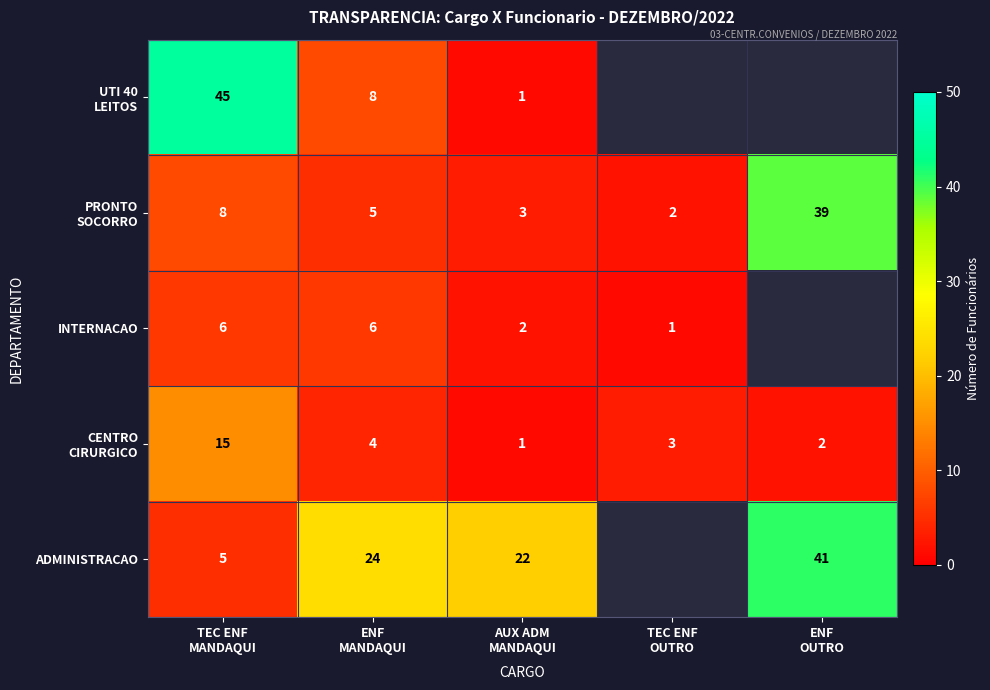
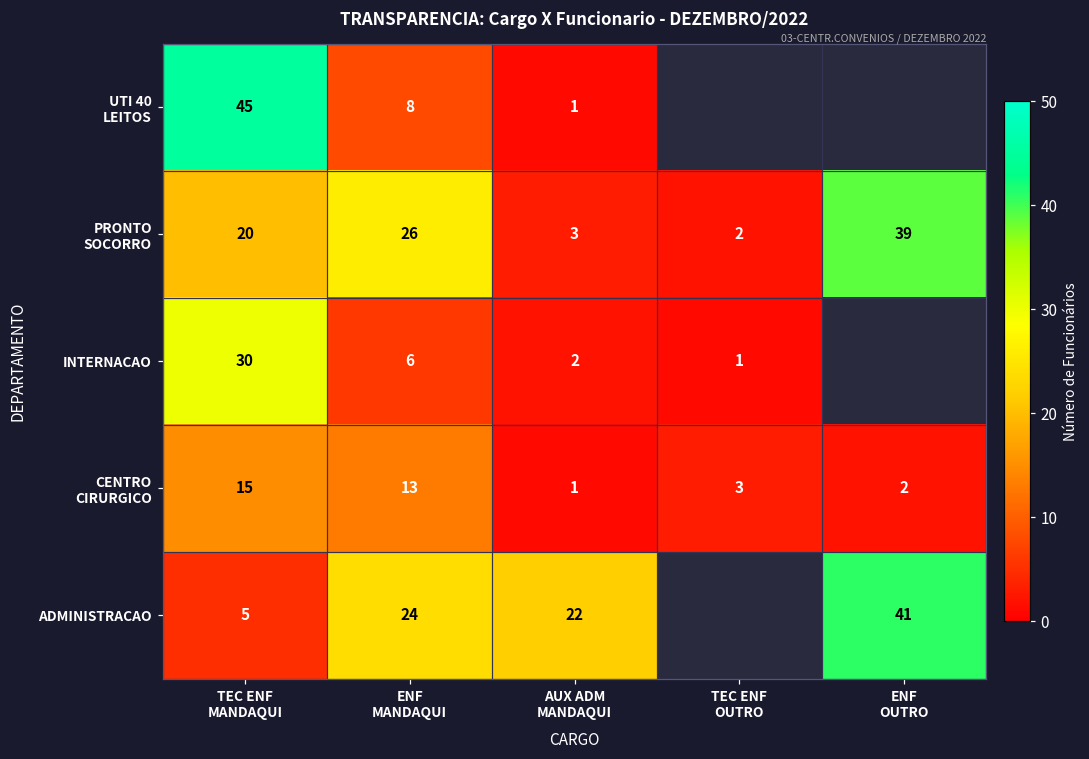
PRONTO SOCORRO, TEC ENF MANDAQUI: 8 -> 20
PRONTO SOCORRO, ENF MANDAQUI: 5 -> 26
INTERNACAO, TEC ENF MANDAQUI: 6 -> 30
CENTRO CIRURGICO, ENF MANDAQUI: 4 -> 13
